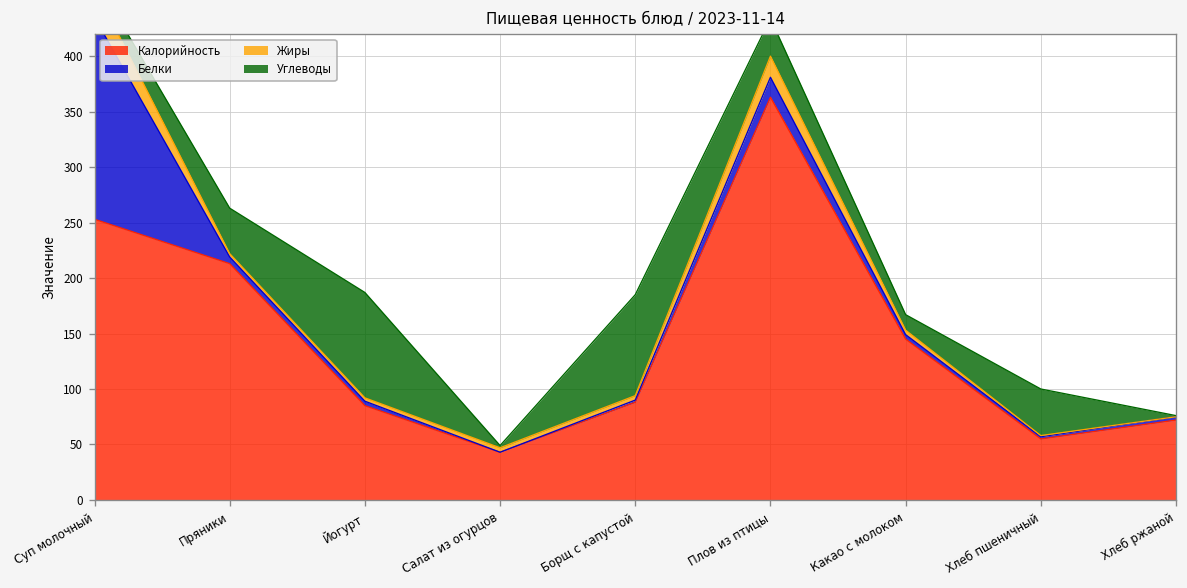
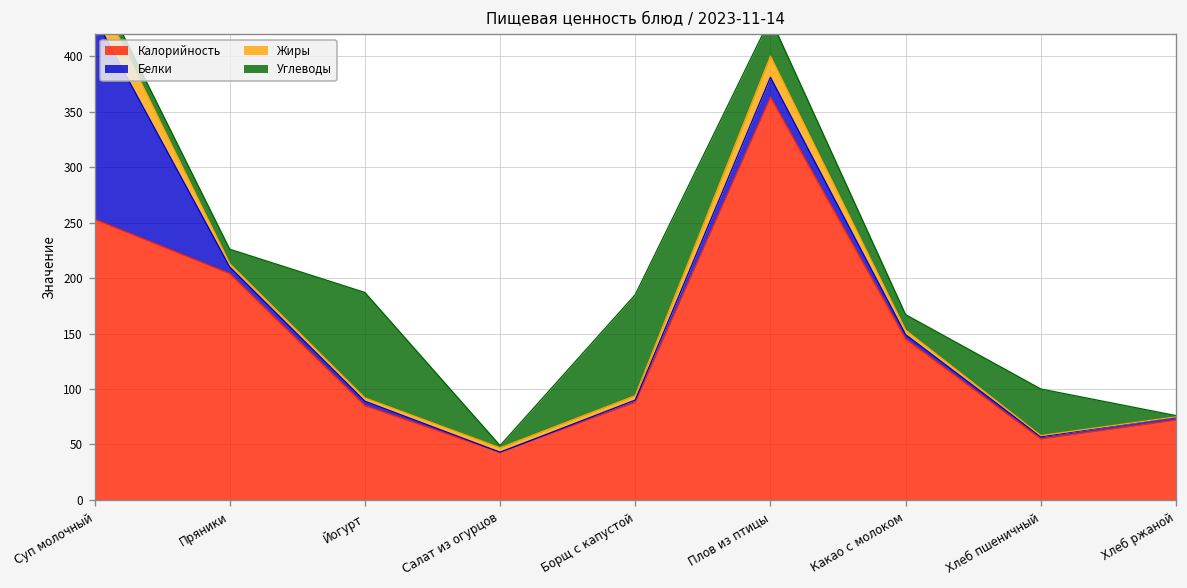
Калорийность, Пряники: 210 -> 200
Углеводы, Пряники: 40 -> 10
